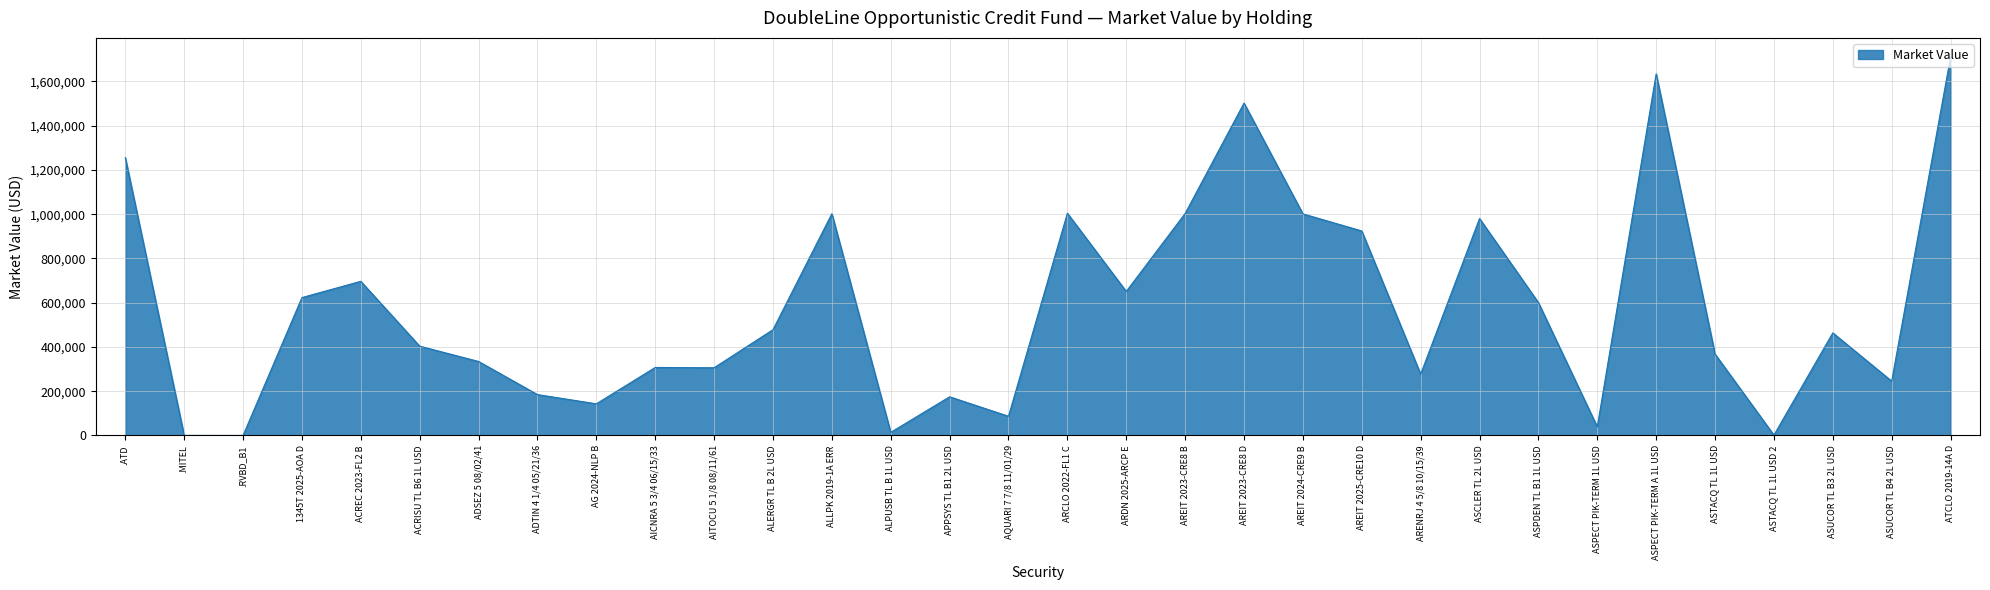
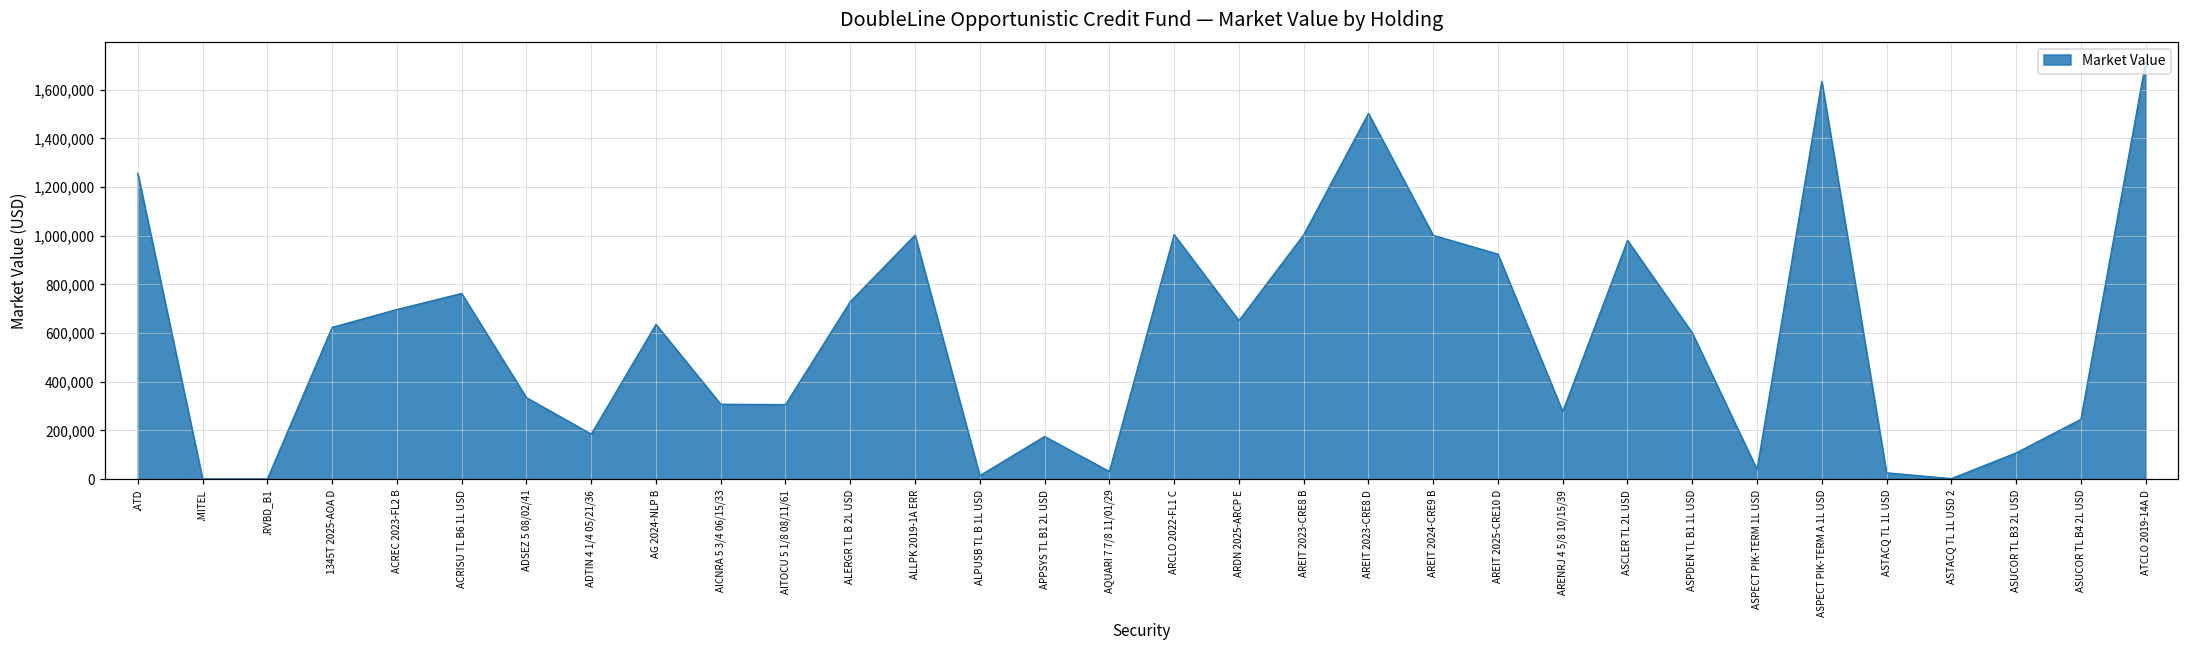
ACRISU TL B6 1L USD: 400,000 -> 760,000
AG 2024-NLP B: 140,000 -> 640,000
ALERGR TL B 2L USD: 480,000 -> 730,000
AQUARI 7 7/8 11/01/29: 90,000 -> 30,000
ASTACQ TL 1L USD: 370,000 -> 30,000
ASUCOR TL B3 2L USD: 460,000 -> 110,000
